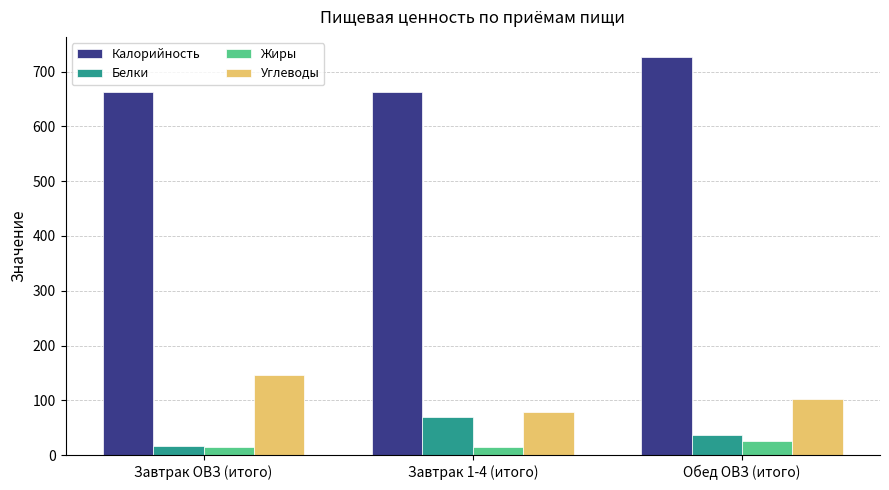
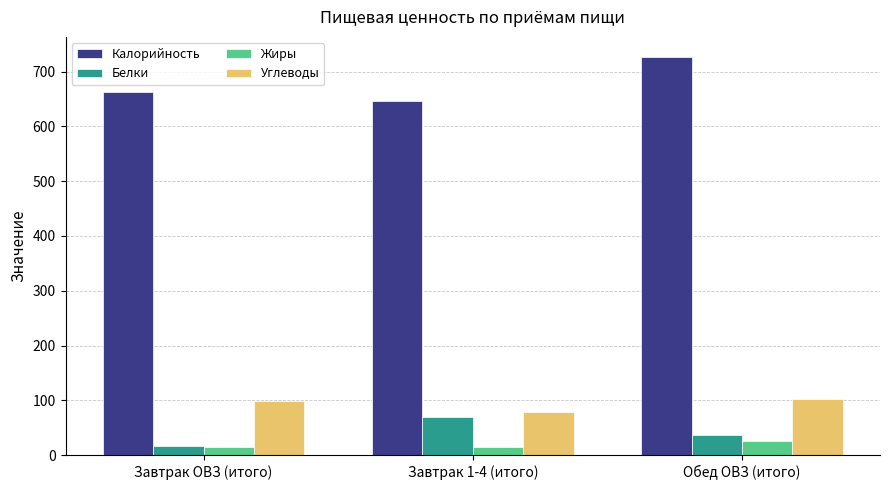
Углеводы, Завтрак ОВЗ (итого): 150 -> 100
Калорийность, Завтрак 1-4 (итого): 660 -> 650
